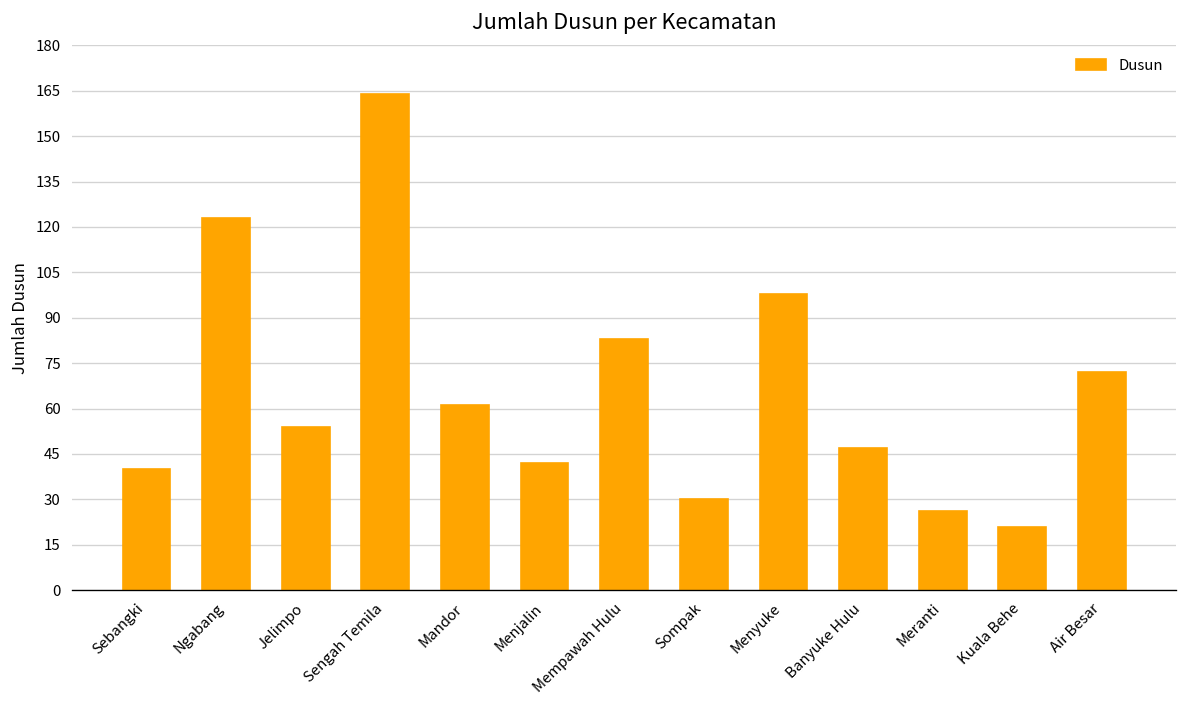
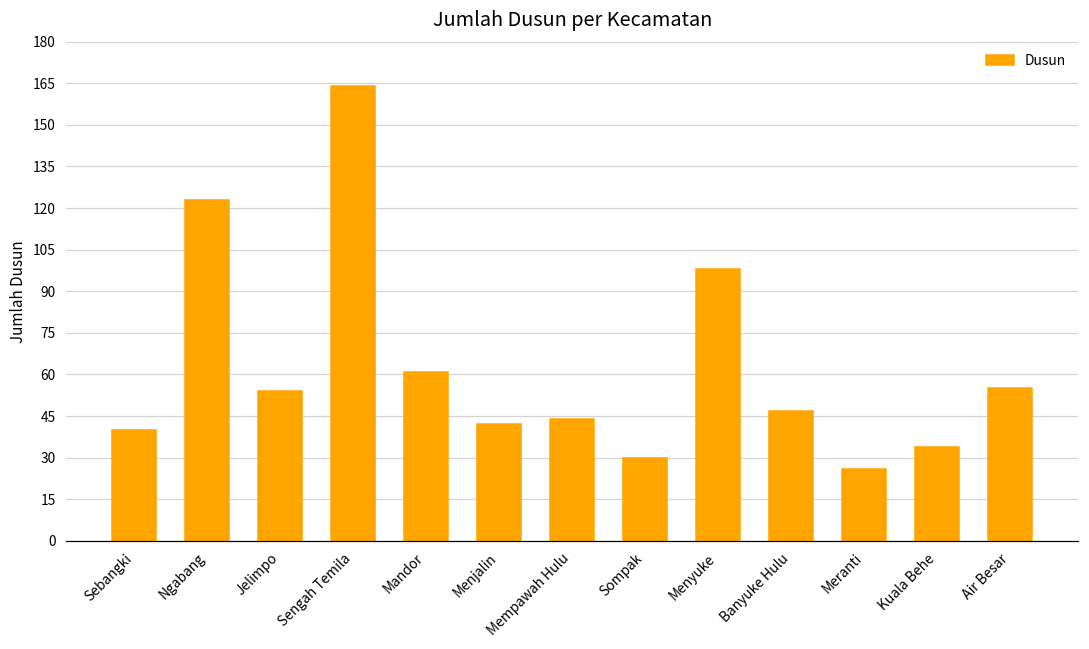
Mempawah Hulu: 83 -> 44
Kuala Behe: 21 -> 34
Air Besar: 72 -> 55
